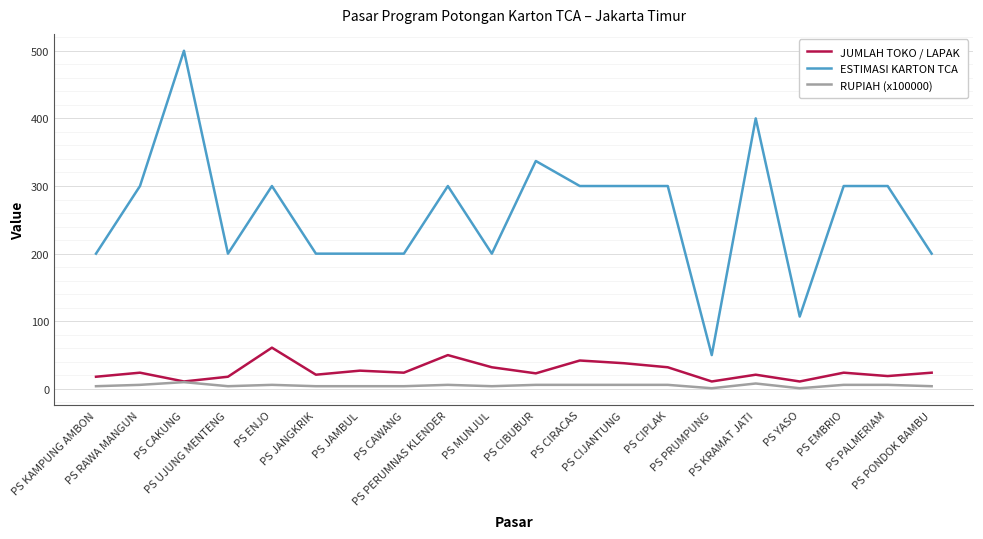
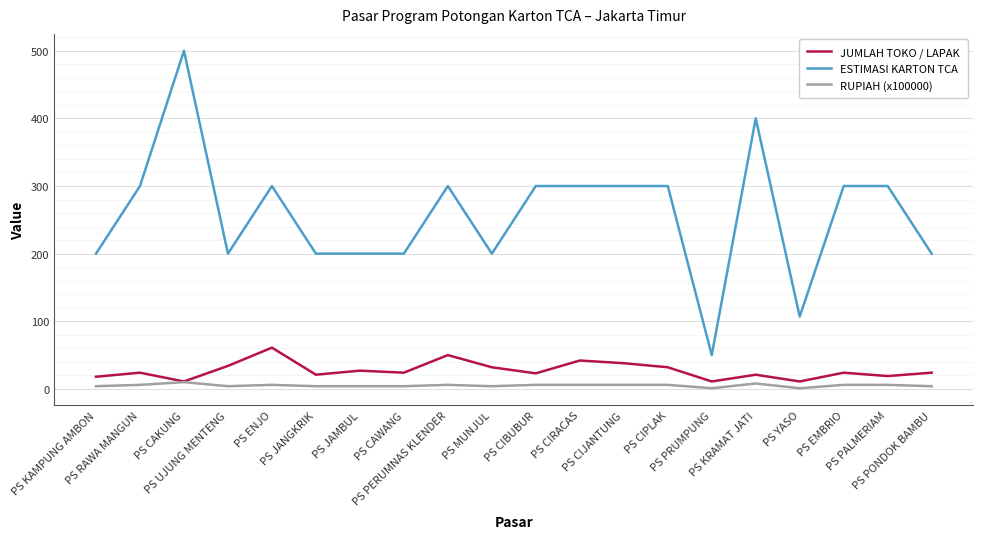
JUMLAH TOKO / LAPAK, PS UJUNG MENTENG: 20 -> 30
ESTIMASI KARTON TCA, PS CIBUBUR: 340 -> 300
